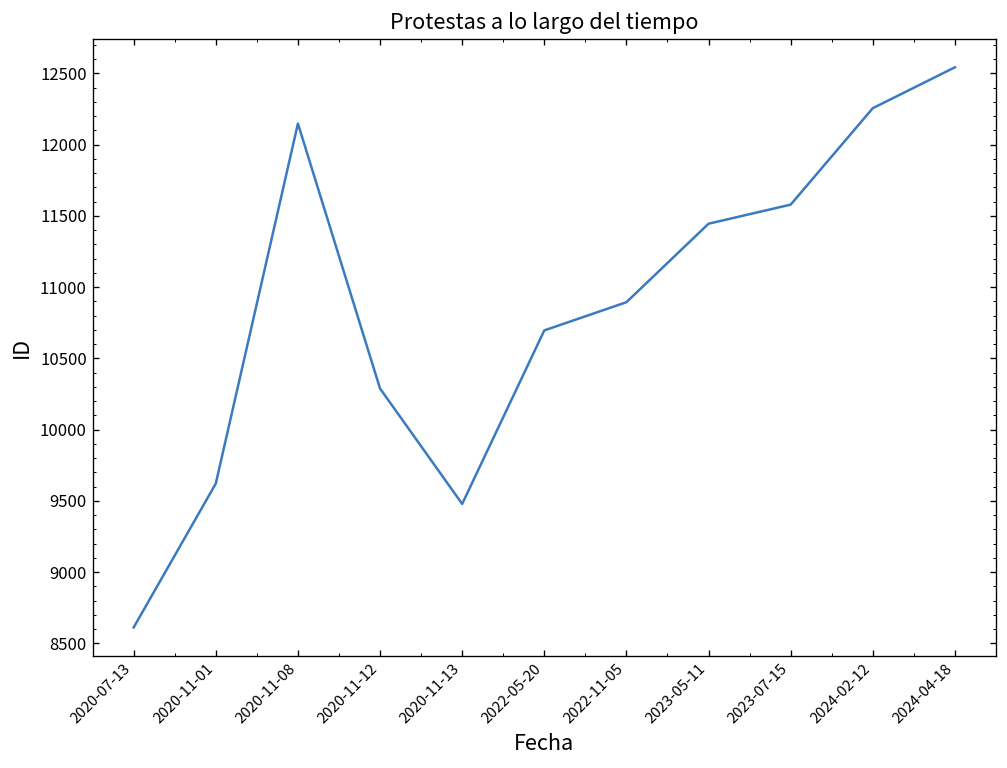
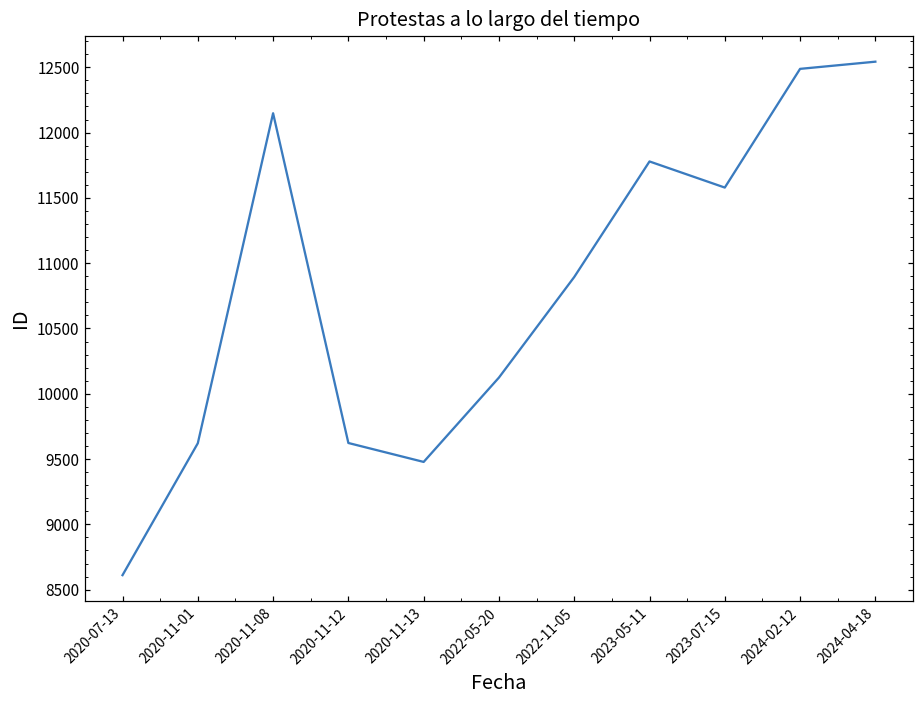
2020-11-12: 10290 -> 9620
2022-05-20: 10700 -> 10120
2023-05-11: 11450 -> 11780
2024-02-12: 12260 -> 12490
